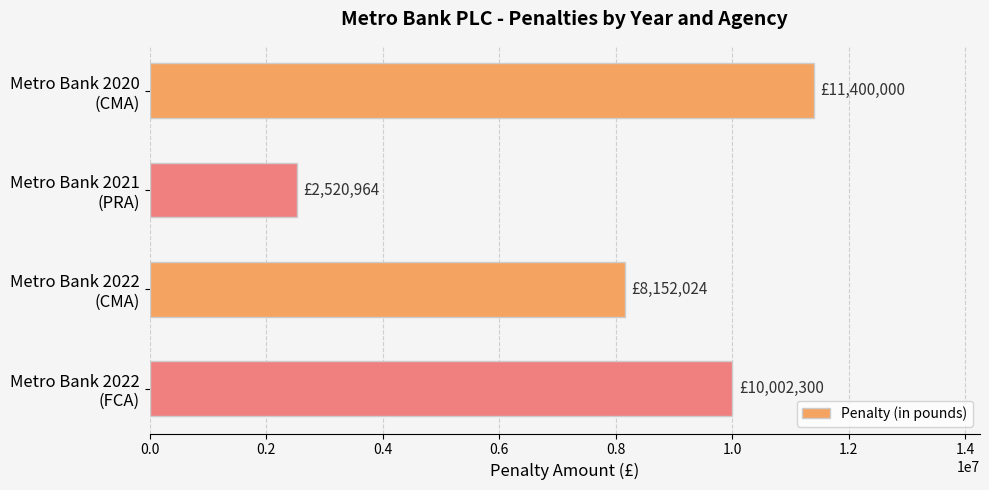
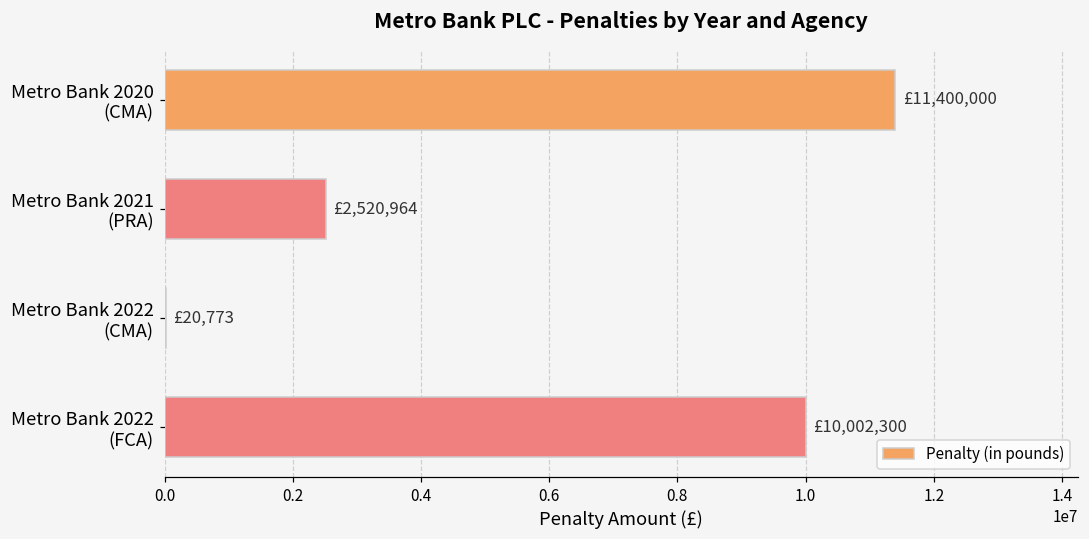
Metro Bank 2022 (CMA): £8,152,024 -> £20,773
